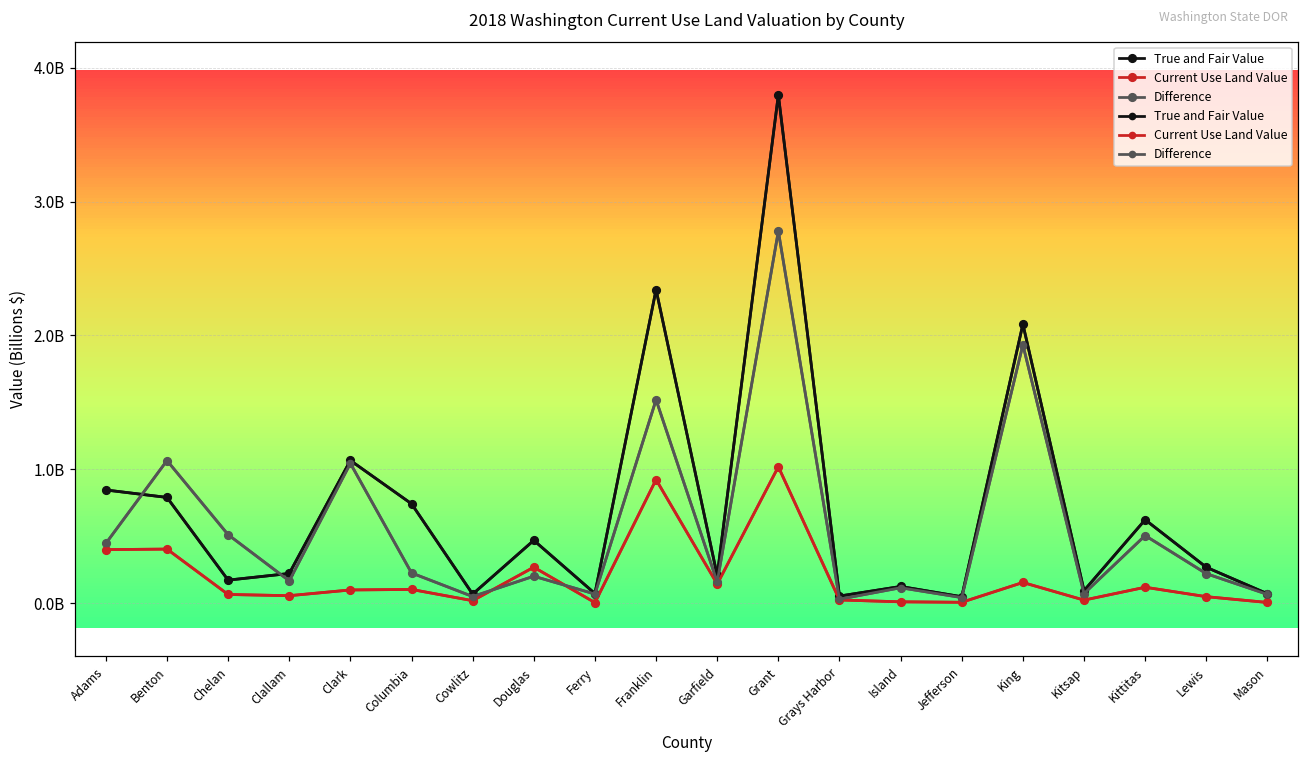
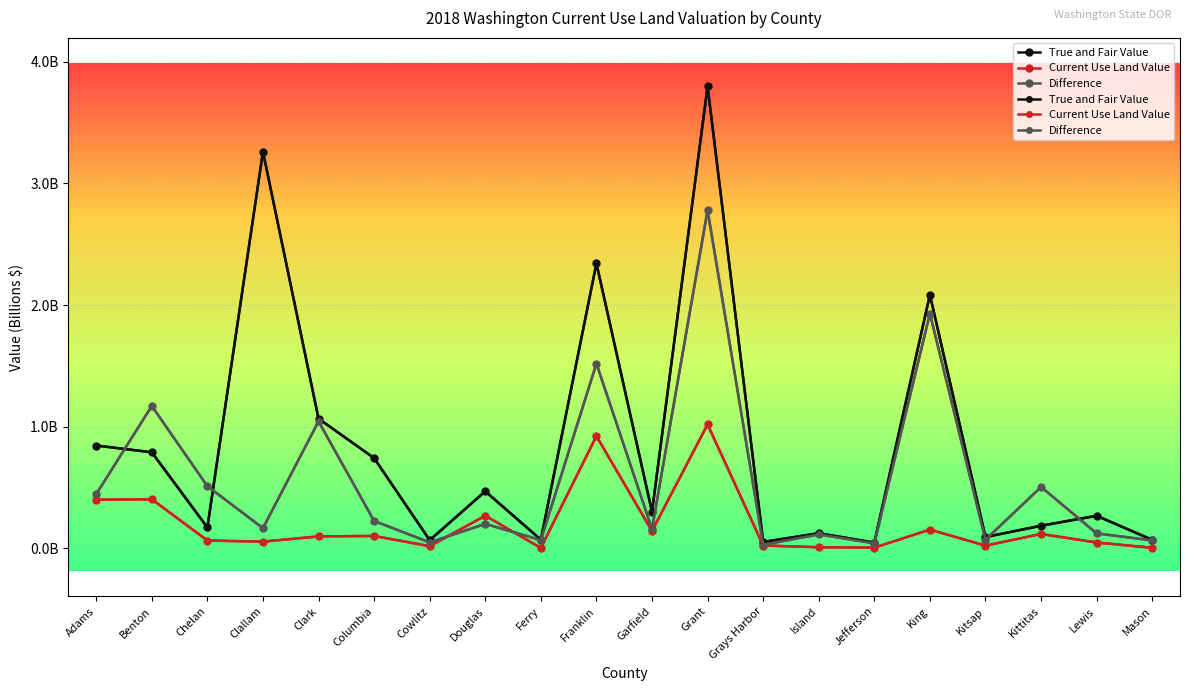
Difference, Benton: 1060000000 -> 1170000000
True and Fair Value, Clallam: 220000000 -> 3260000000
True and Fair Value, Garfield: 210000000 -> 300000000
True and Fair Value, Kittitas: 620000000 -> 190000000
Difference, Lewis: 220000000 -> 120000000
